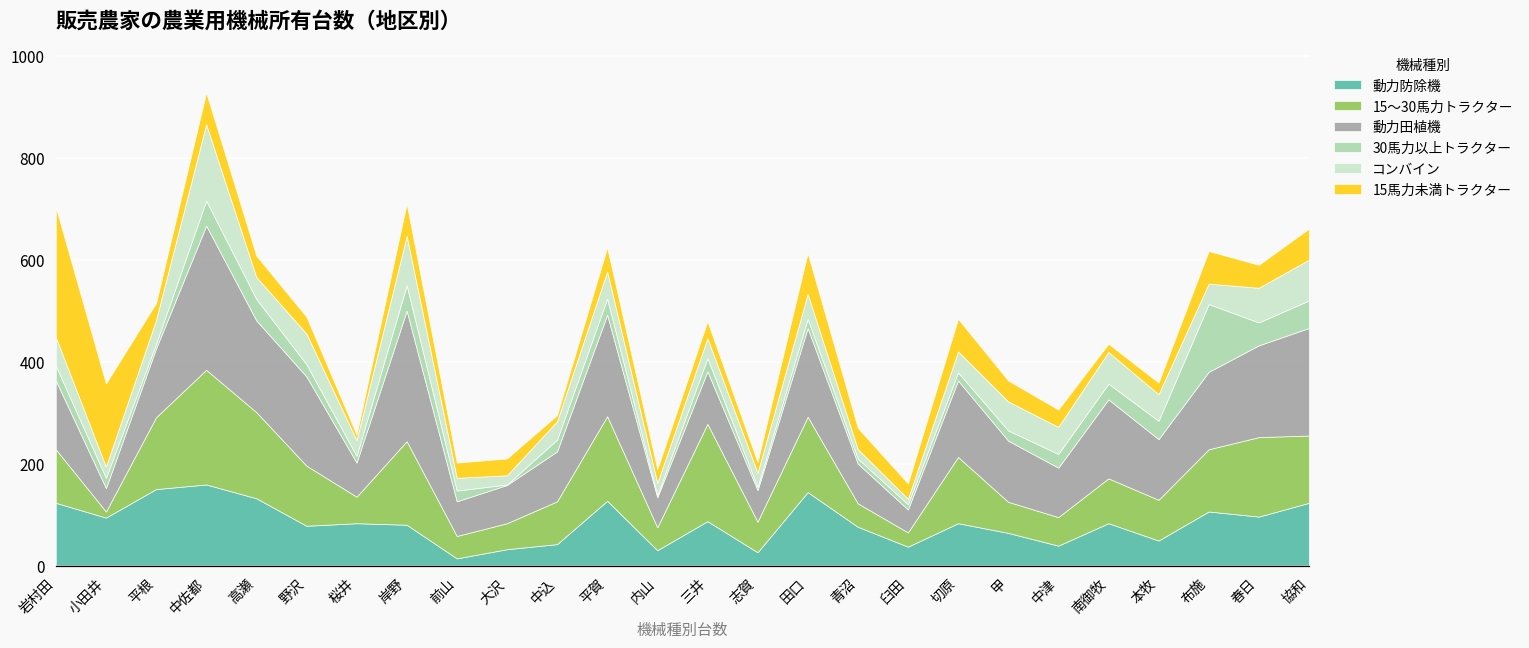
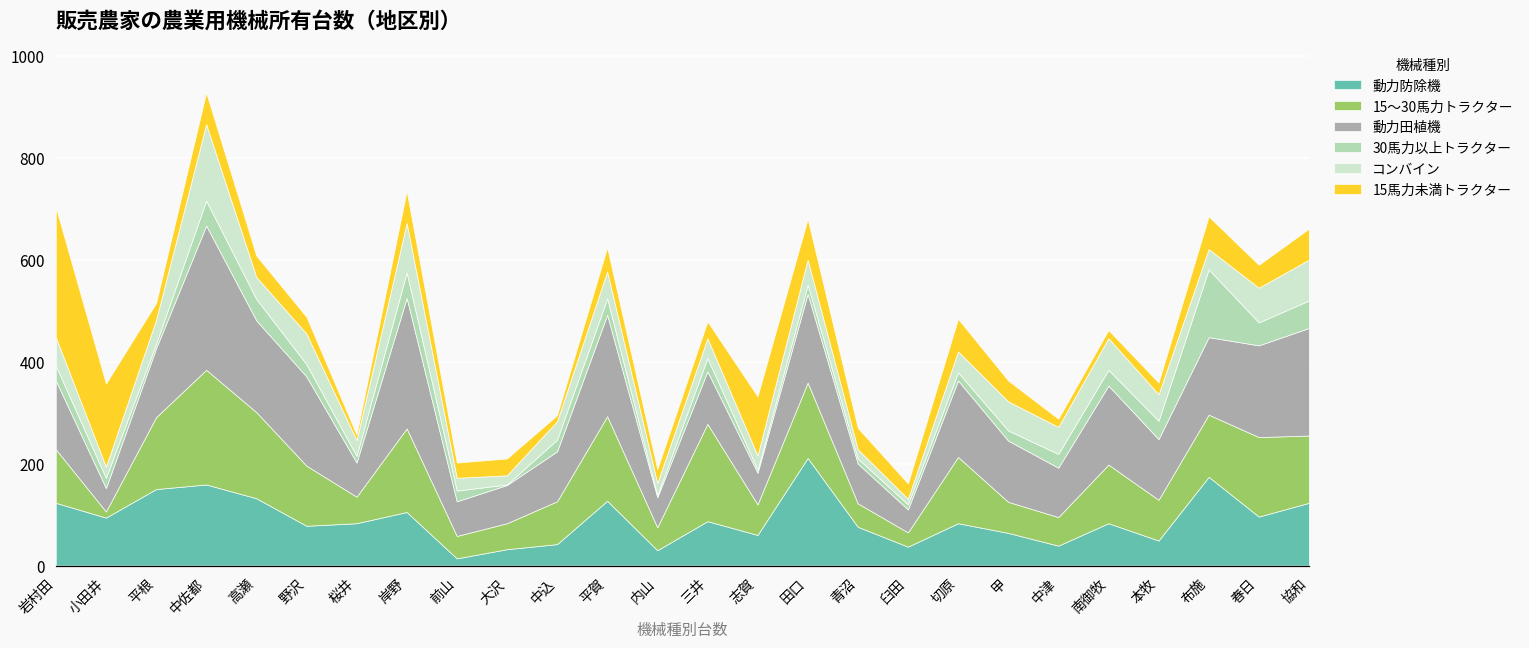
動力防除機, 岸野: 80 -> 110
動力防除機, 志賀: 30 -> 60
15馬力未満トラクター, 志賀: 20 -> 120
動力防除機, 田口: 140 -> 210
15馬力未満トラクター, 中津: 30 -> 20
15〜30馬力トラクター, 南御牧: 90 -> 120
動力防除機, 布施: 110 -> 170
